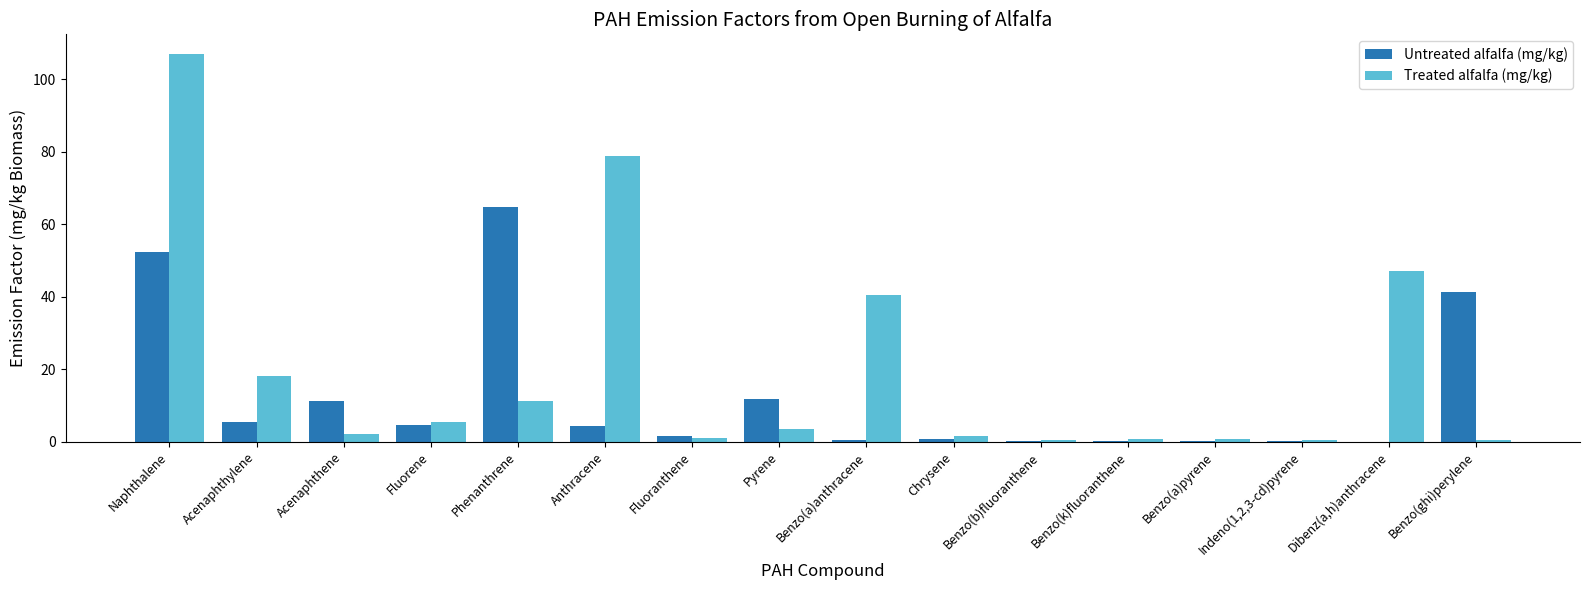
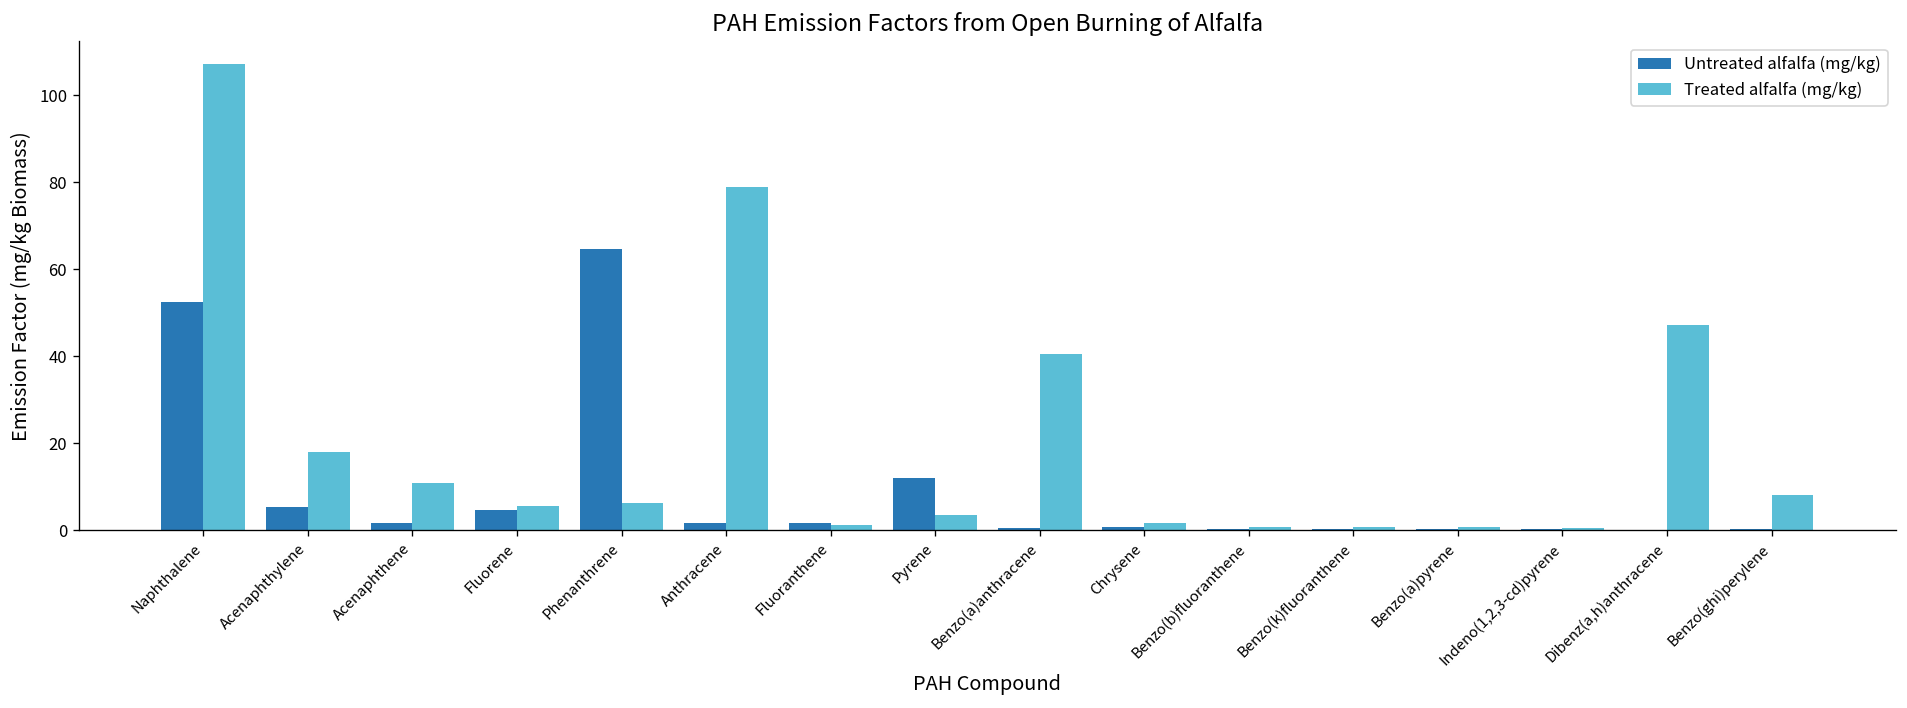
Untreated alfalfa (mg/kg), Acenaphthene: 11 -> 2
Treated alfalfa (mg/kg), Acenaphthene: 2 -> 11
Treated alfalfa (mg/kg), Phenanthrene: 11 -> 6
Untreated alfalfa (mg/kg), Anthracene: 4 -> 2
Untreated alfalfa (mg/kg), Benzo(ghi)perylene: 41 -> 0
Treated alfalfa (mg/kg), Benzo(ghi)perylene: 0 -> 8
